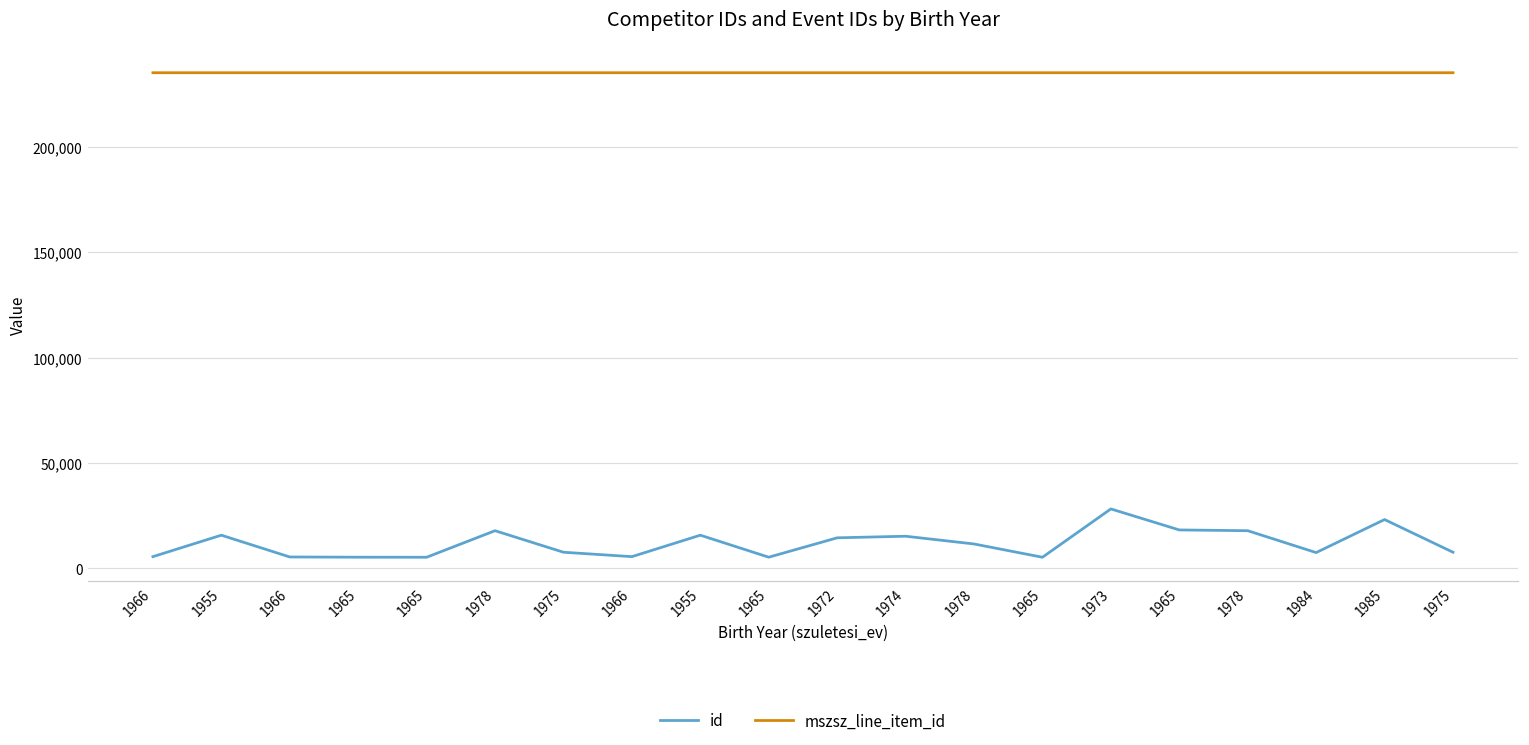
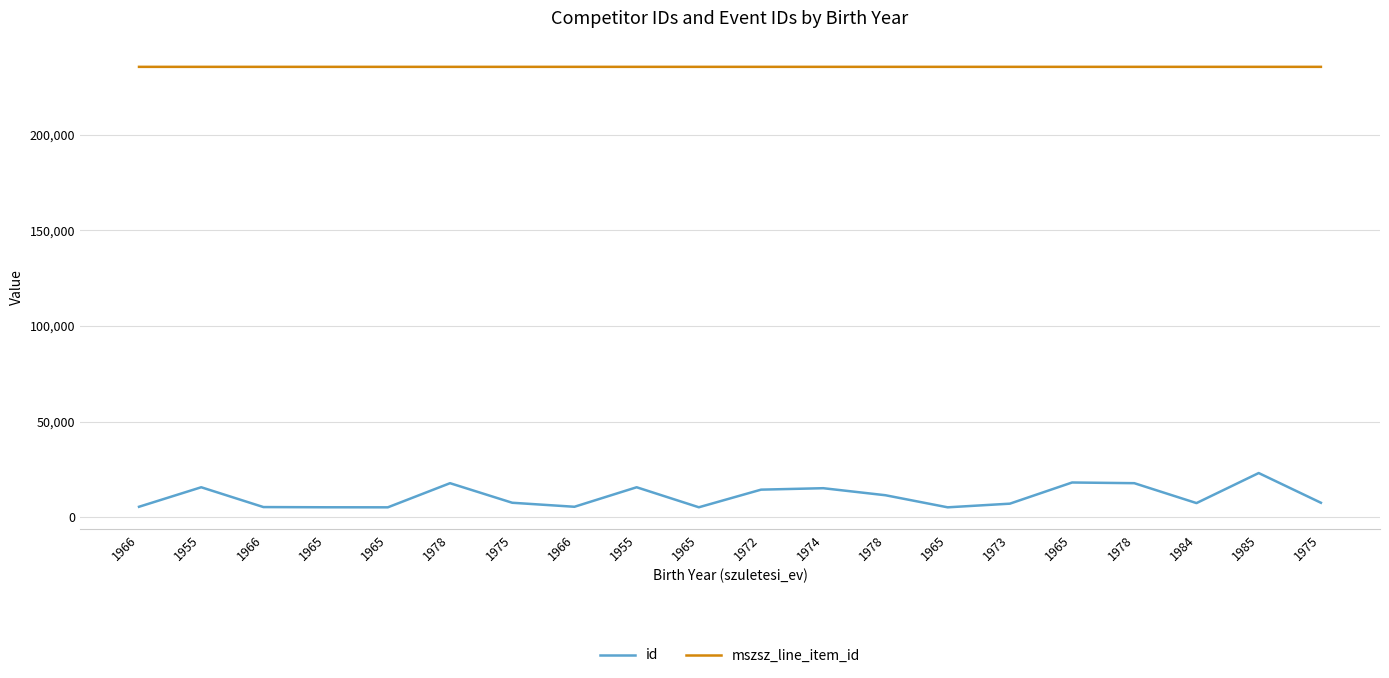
id, 1973: 28,000 -> 7,000
